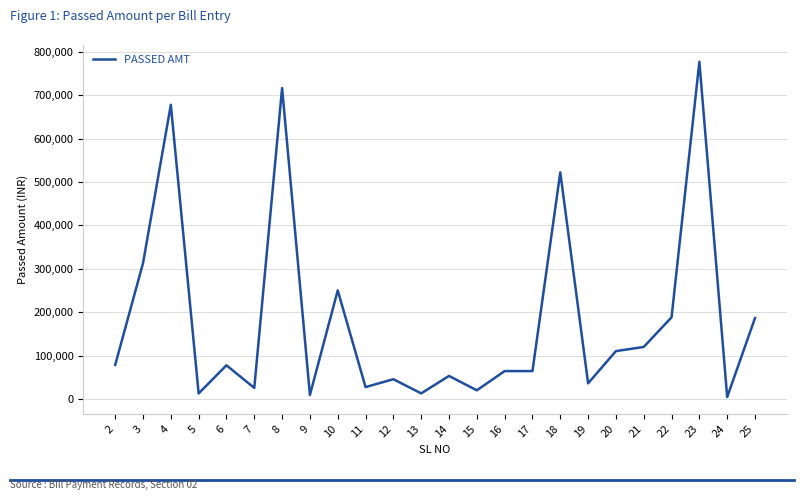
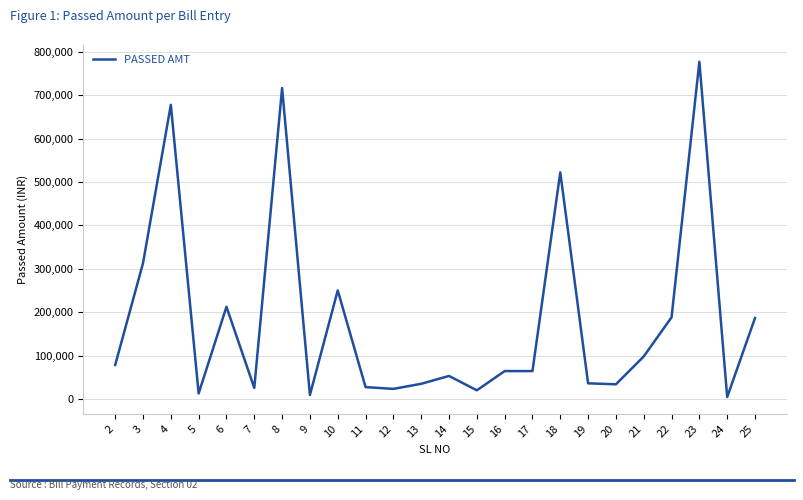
6: 80,000 -> 210,000
12: 50,000 -> 20,000
13: 10,000 -> 40,000
20: 110,000 -> 30,000
21: 120,000 -> 100,000
